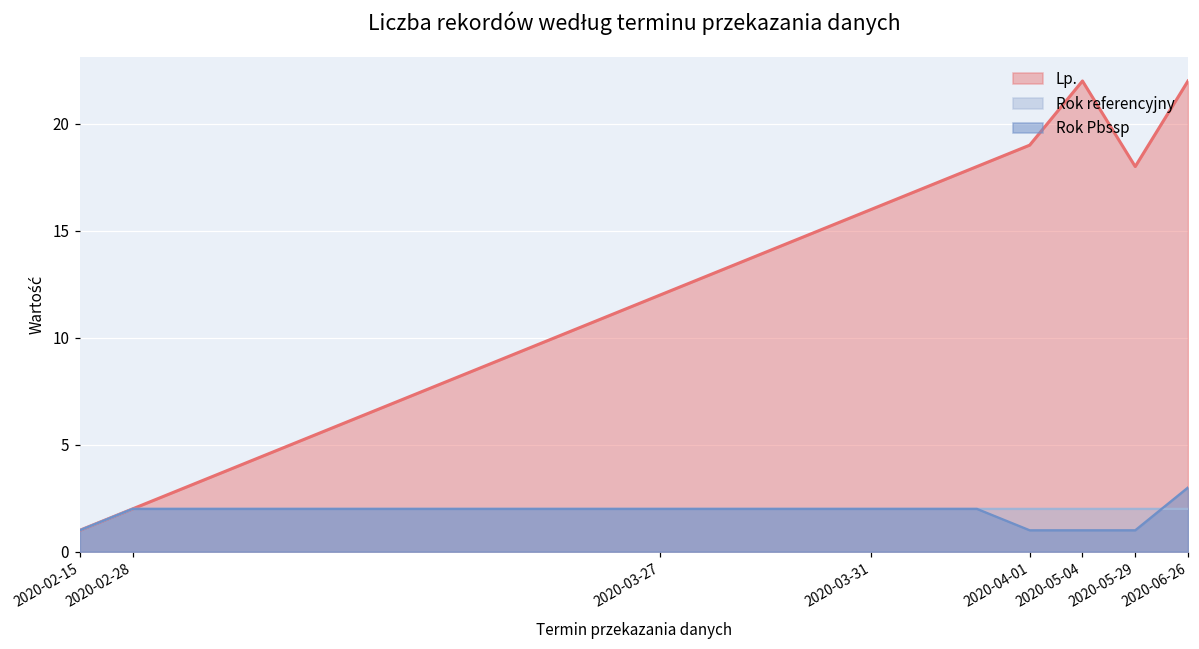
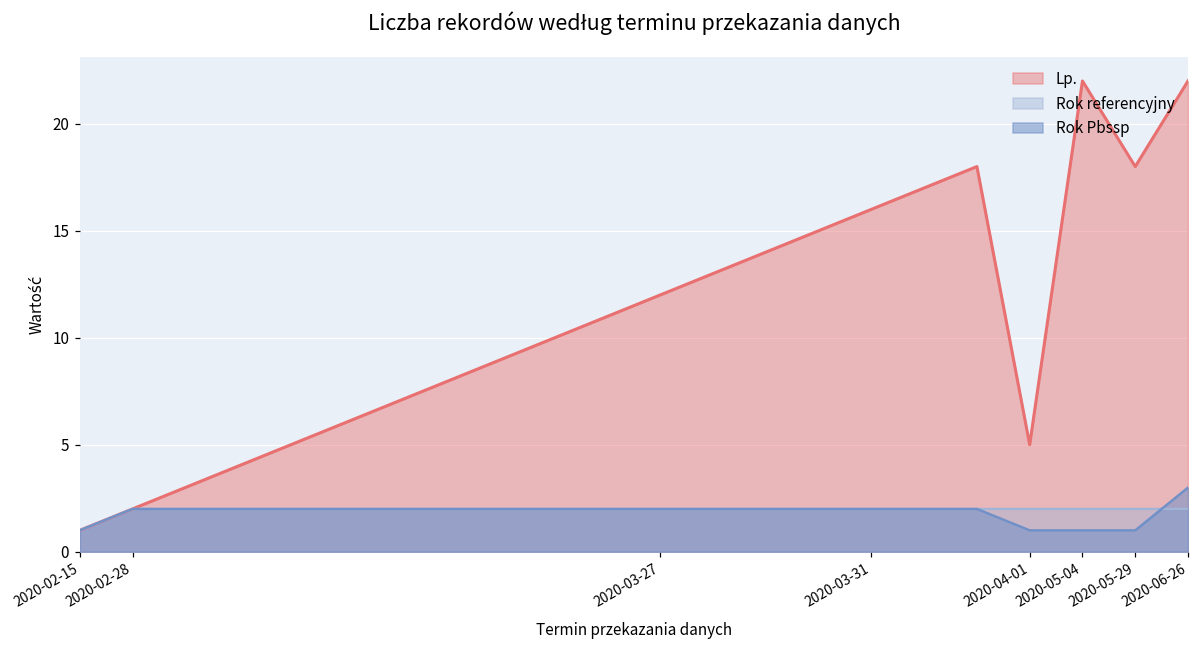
Lp., 2020-04-01: 19 -> 5
